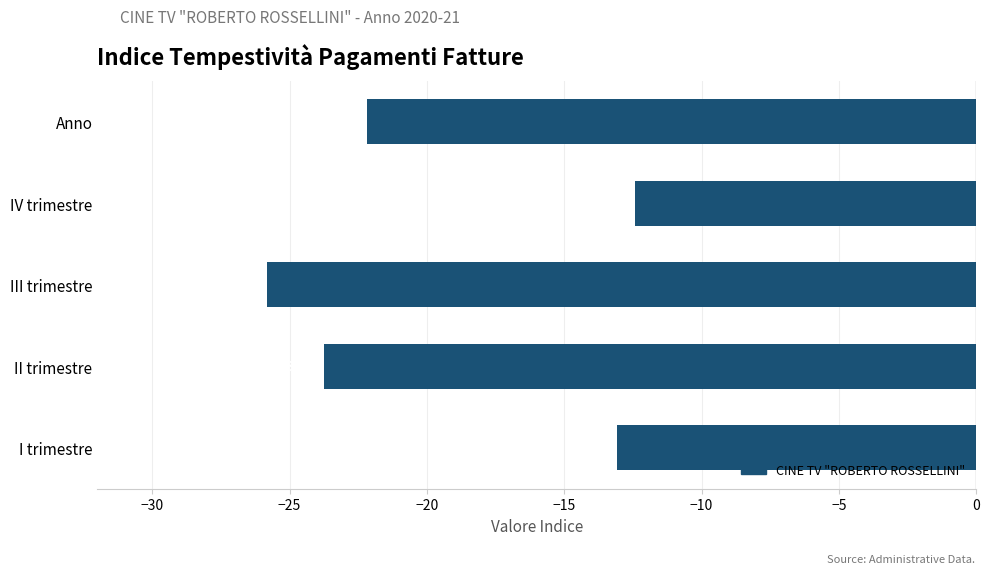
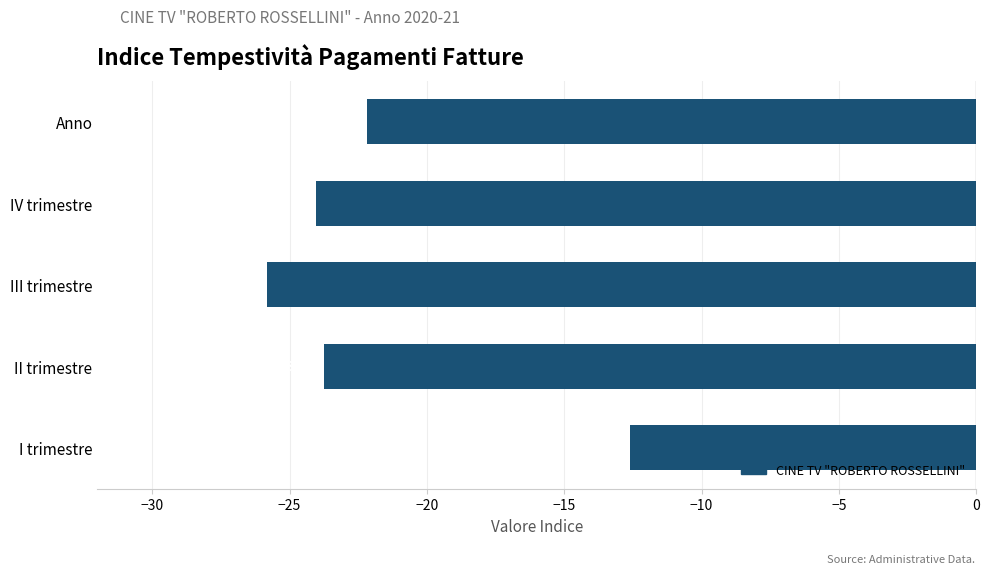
IV trimestre: -12.4 -> -24.0
I trimestre: -13.1 -> -12.6
